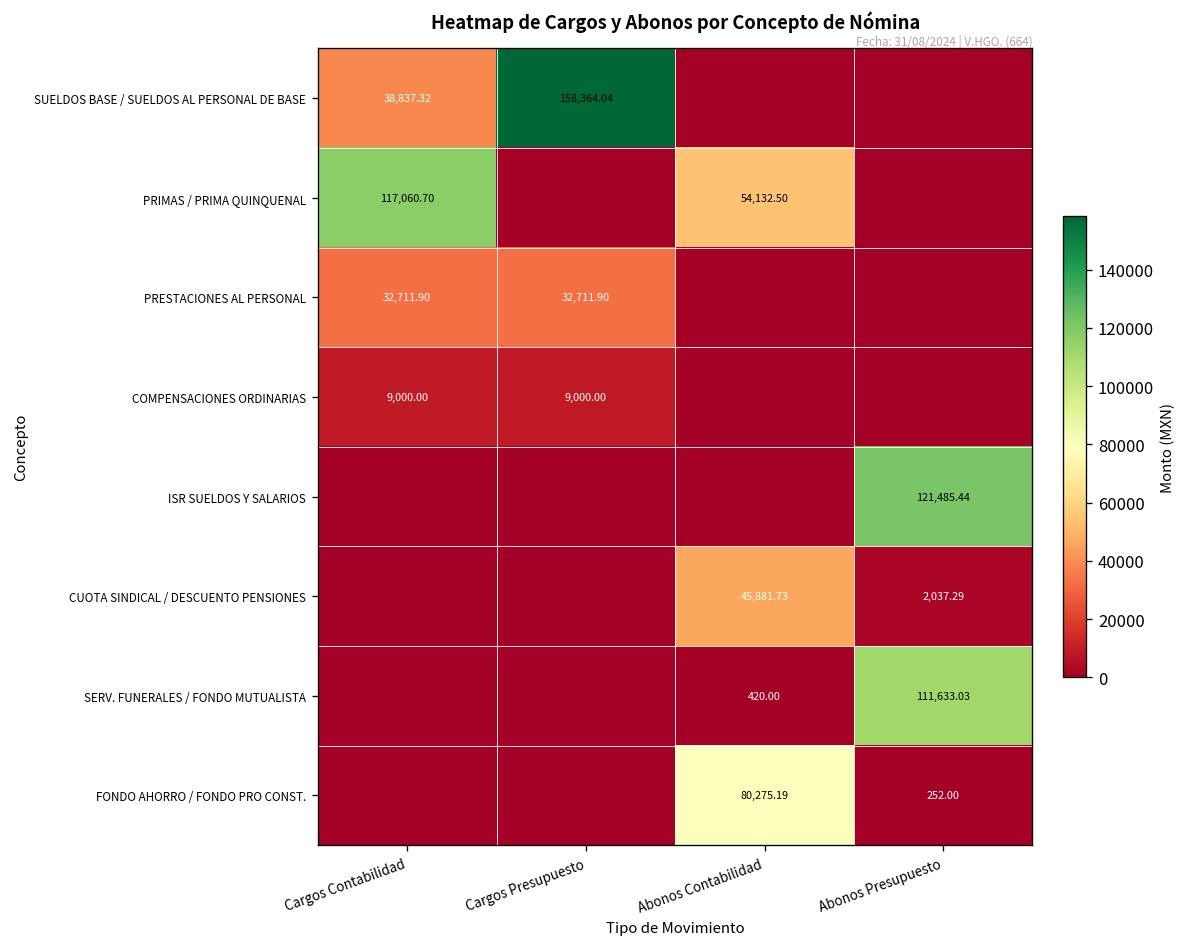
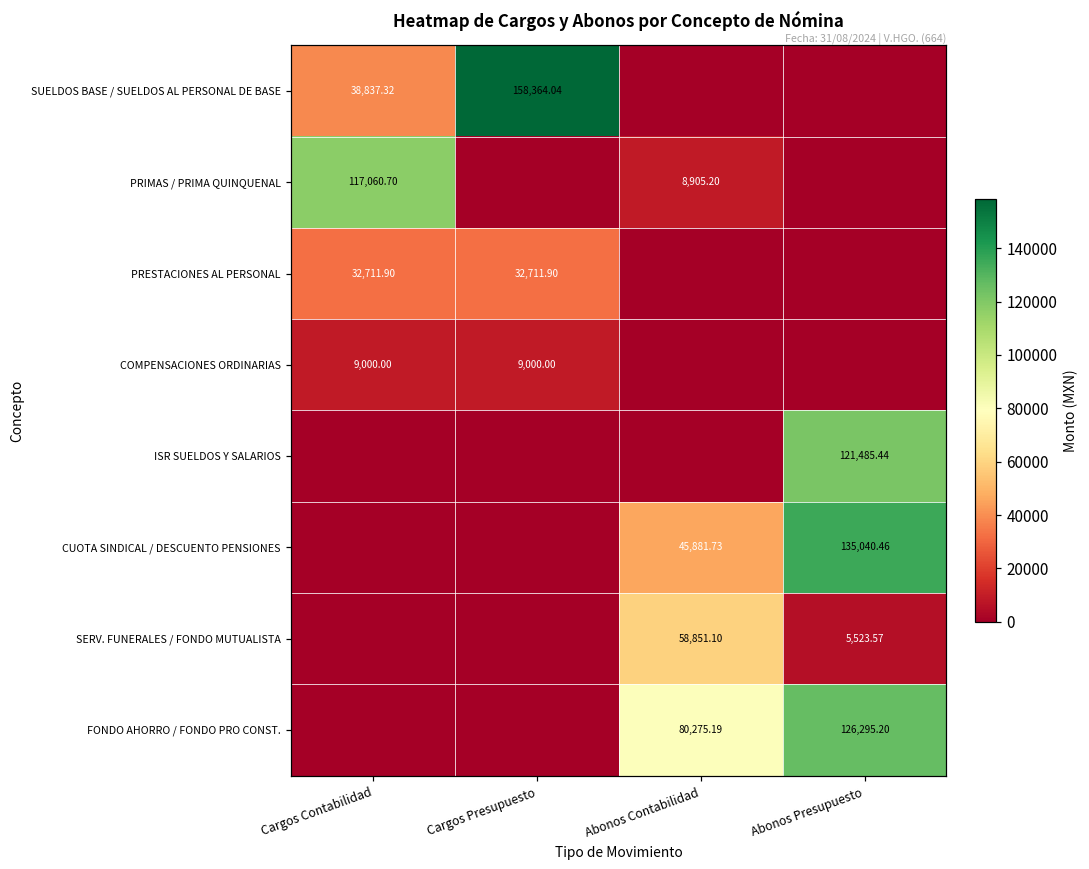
PRIMAS / PRIMA QUINQUENAL, Abonos Contabilidad: 54,132.50 -> 8,905.20
CUOTA SINDICAL / DESCUENTO PENSIONES, Abonos Presupuesto: 2,037.29 -> 135,040.46
SERV. FUNERALES / FONDO MUTUALISTA, Abonos Contabilidad: 420.00 -> 58,851.10
SERV. FUNERALES / FONDO MUTUALISTA, Abonos Presupuesto: 111,633.03 -> 5,523.57
FONDO AHORRO / FONDO PRO CONST., Abonos Presupuesto: 252.00 -> 126,295.20
